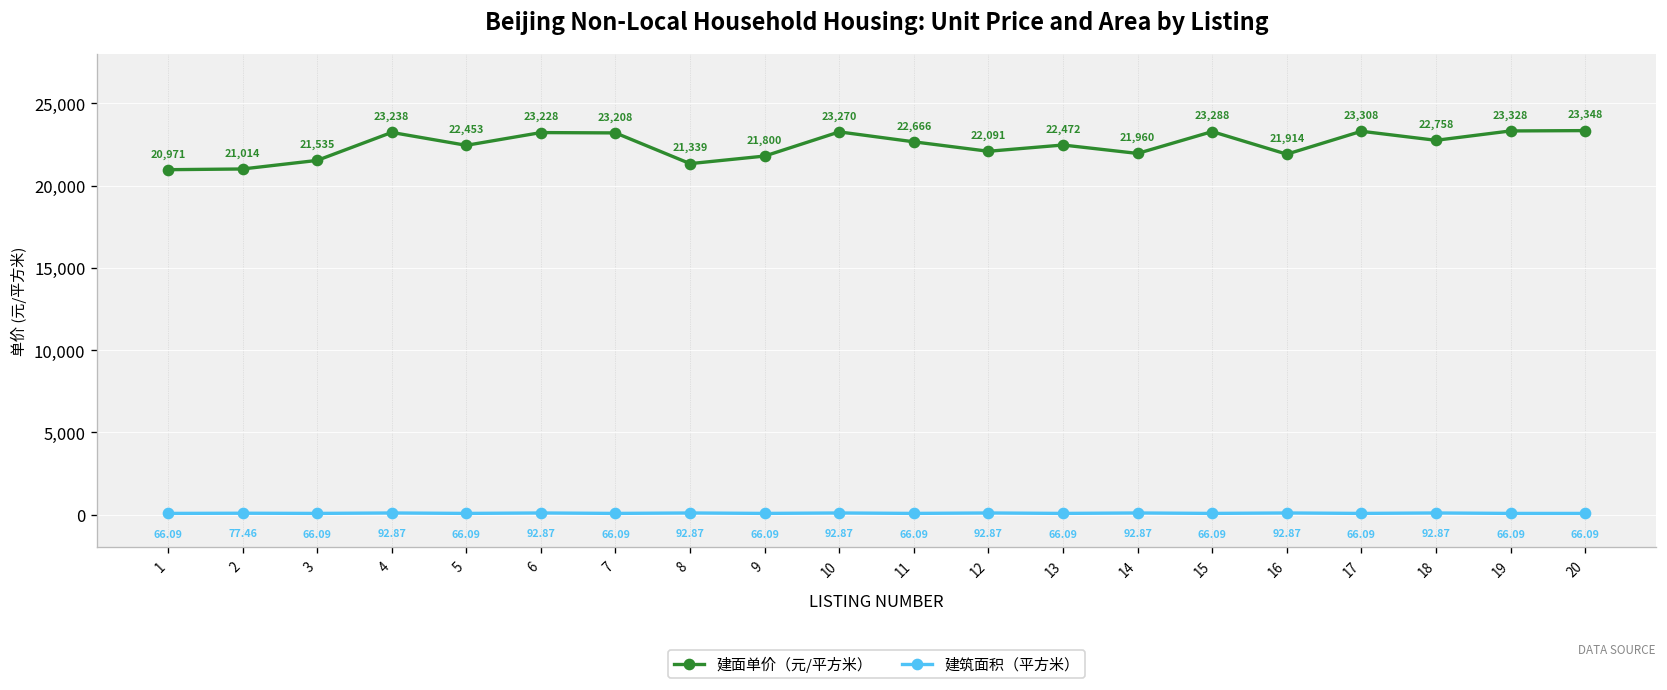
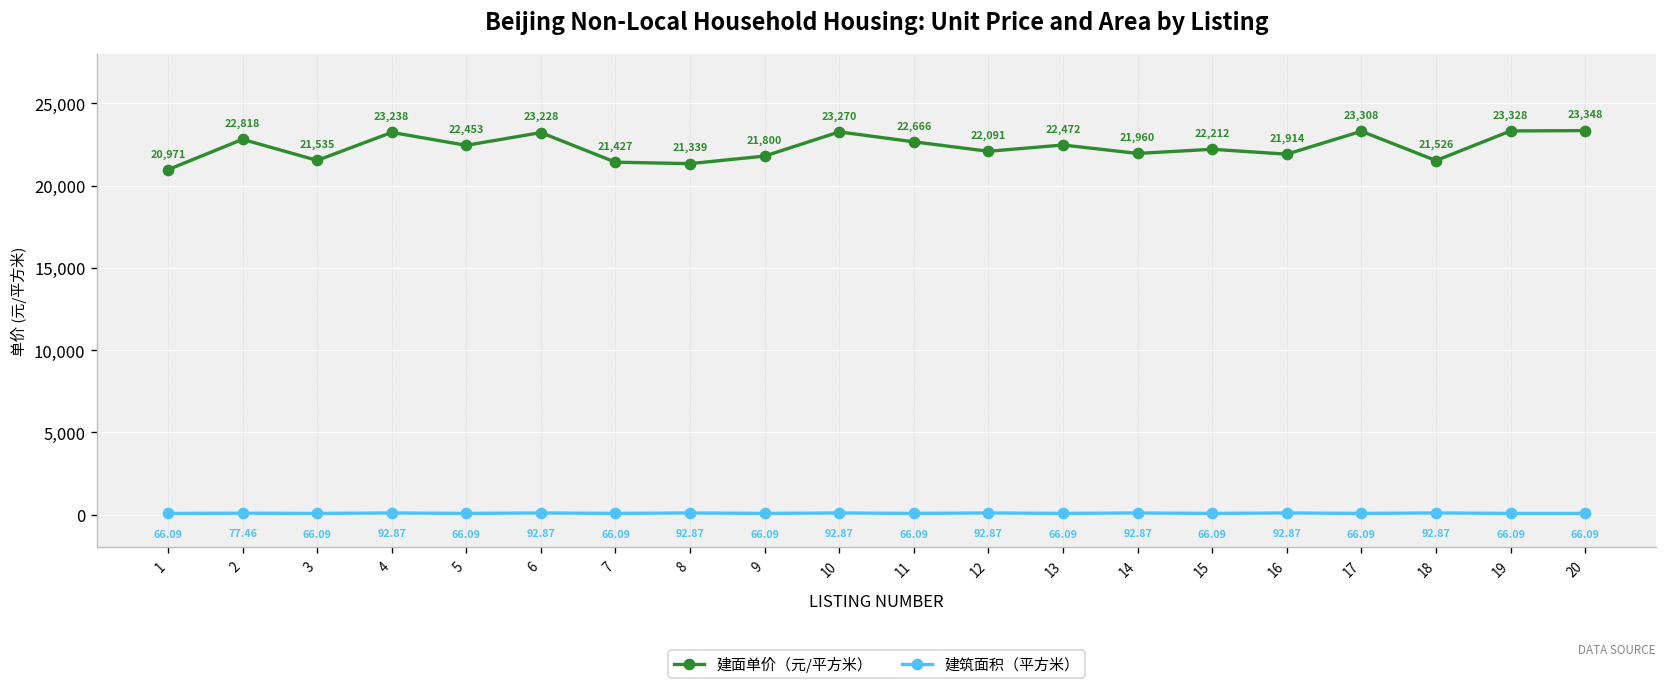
建面单价（元/平方米）, 2: 21,014 -> 22,818
建面单价（元/平方米）, 7: 23,208 -> 21,427
建面单价（元/平方米）, 15: 23,288 -> 22,212
建面单价（元/平方米）, 18: 22,758 -> 21,526
